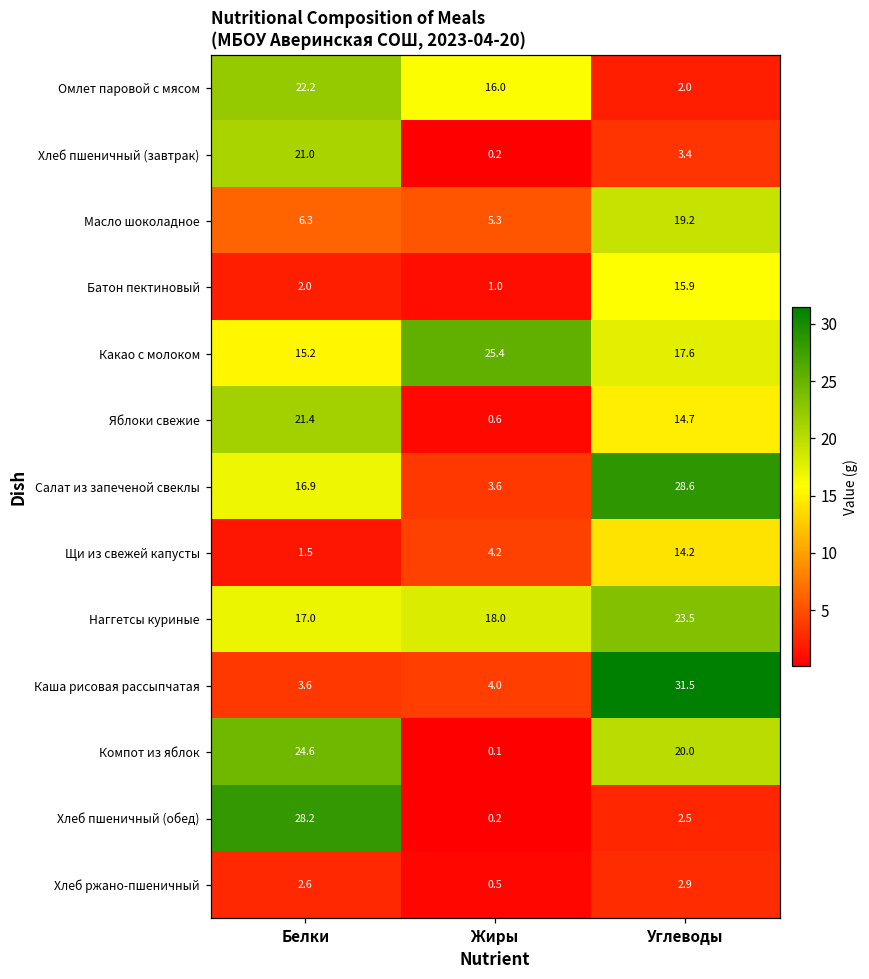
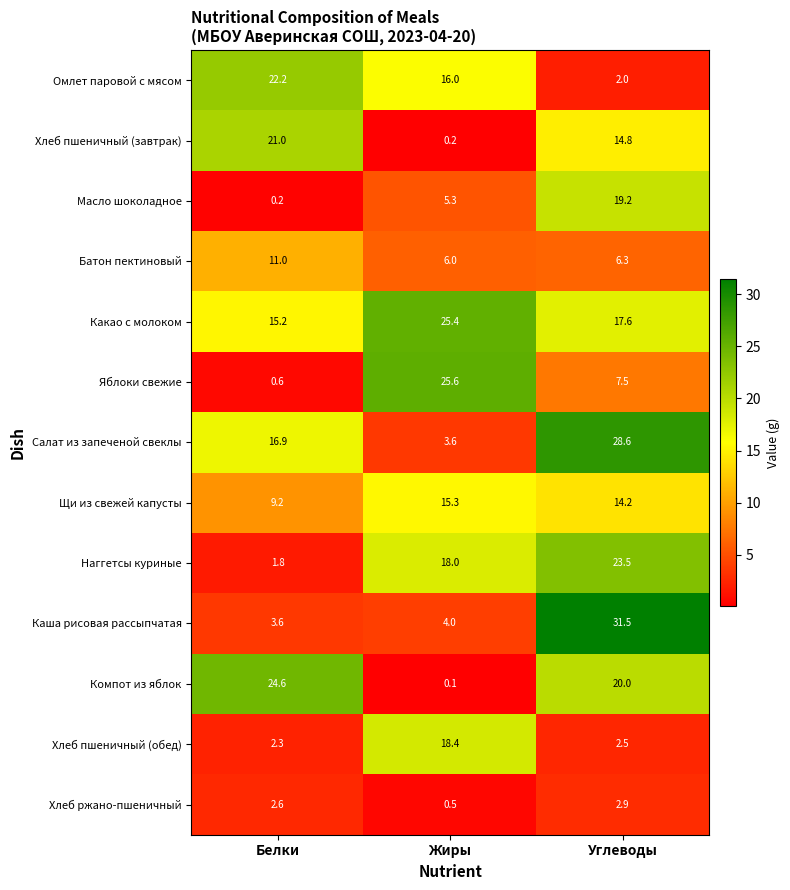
Хлеб пшеничный (завтрак), Углеводы: 3.4 -> 14.8
Масло шоколадное, Белки: 6.3 -> 0.2
Батон пектиновый, Белки: 2.0 -> 11.0
Батон пектиновый, Жиры: 1.0 -> 6.0
Батон пектиновый, Углеводы: 15.9 -> 6.3
Яблоки свежие, Белки: 21.4 -> 0.6
Яблоки свежие, Жиры: 0.6 -> 25.6
Яблоки свежие, Углеводы: 14.7 -> 7.5
Щи из свежей капусты, Белки: 1.5 -> 9.2
Щи из свежей капусты, Жиры: 4.2 -> 15.3
Наггетсы куриные, Белки: 17.0 -> 1.8
Хлеб пшеничный (обед), Белки: 28.2 -> 2.3
Хлеб пшеничный (обед), Жиры: 0.2 -> 18.4
